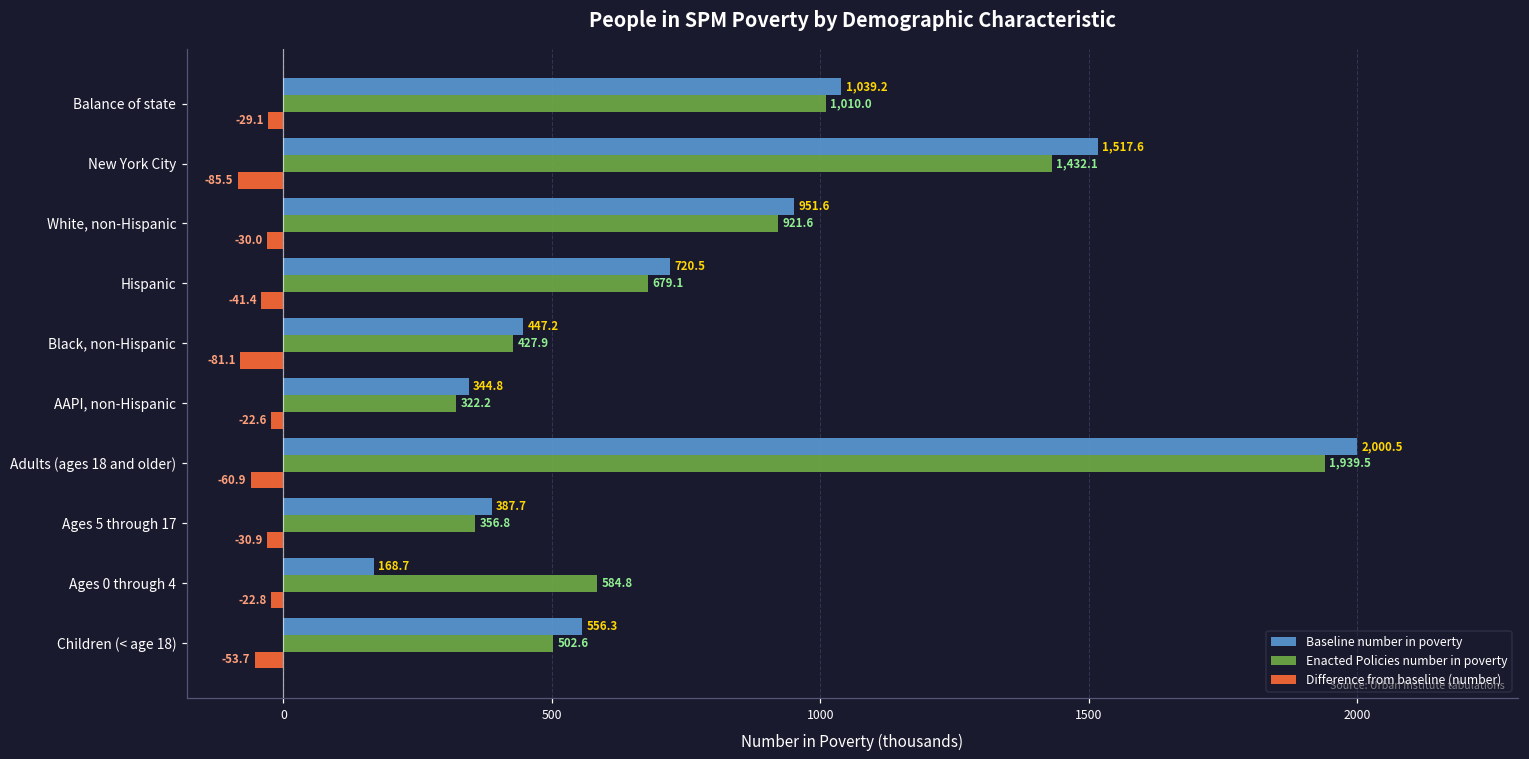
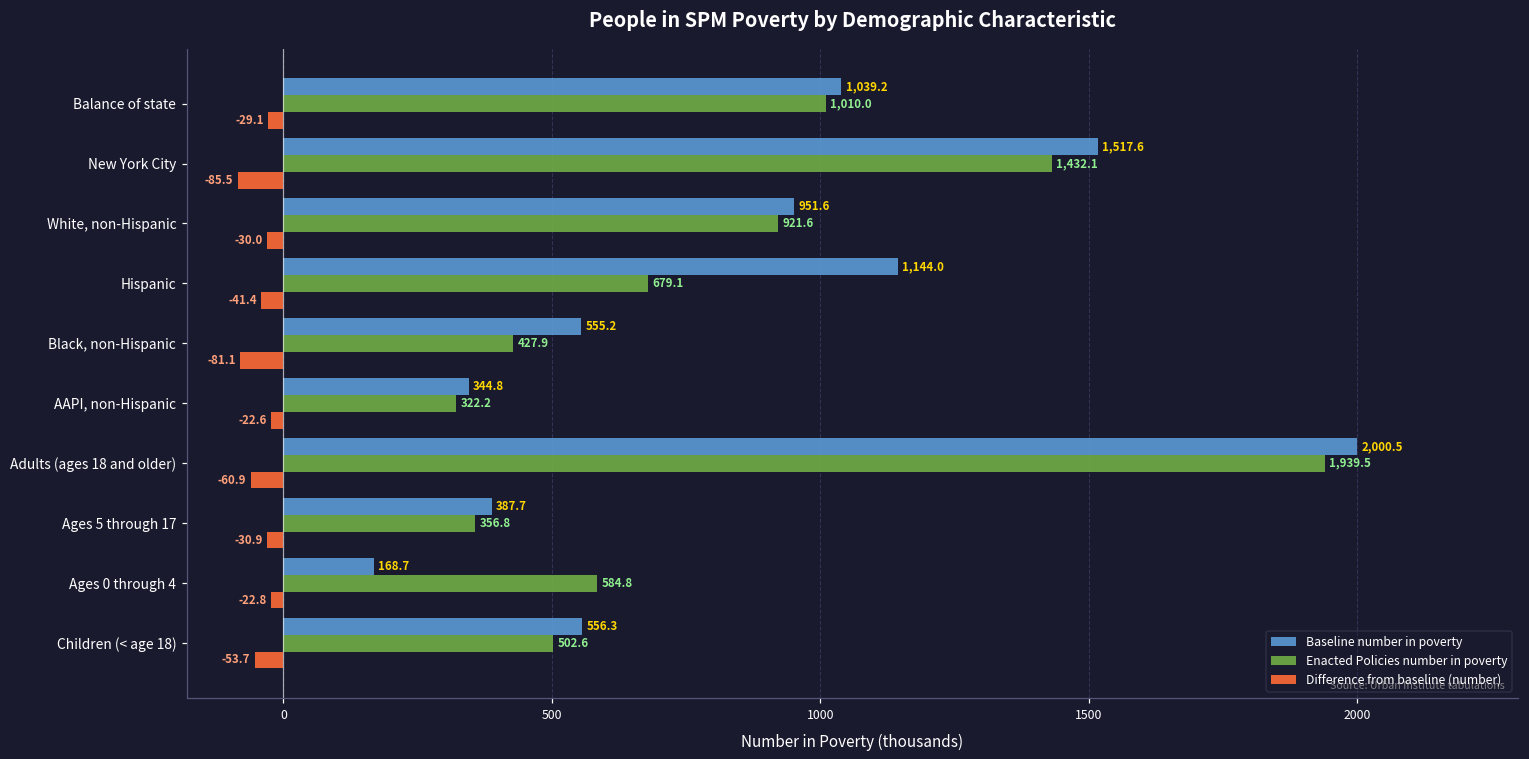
Baseline number in poverty, Hispanic: 720.5 -> 1,144.0
Baseline number in poverty, Black, non-Hispanic: 447.2 -> 555.2
